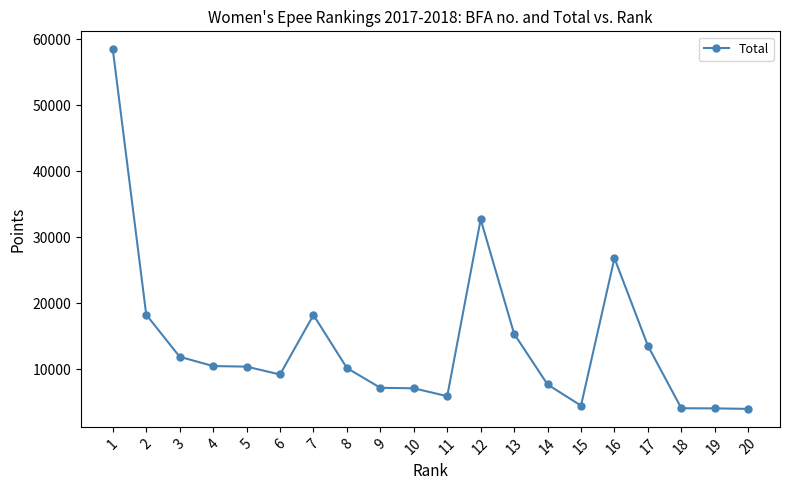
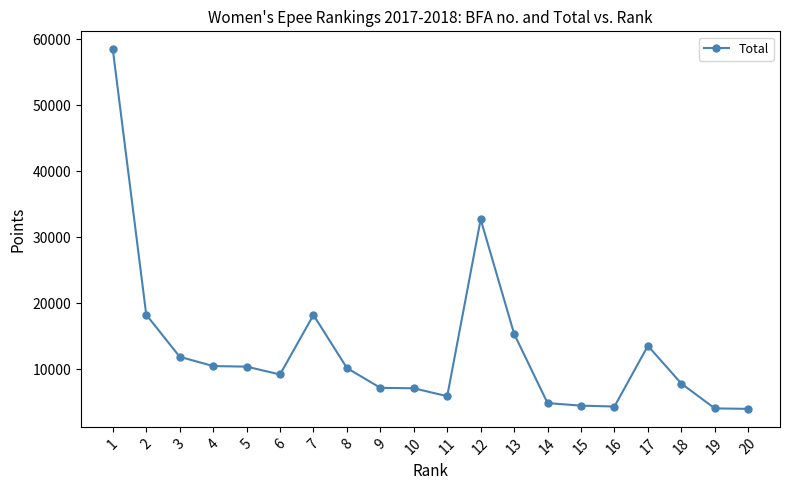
14: 8000 -> 5000
16: 27000 -> 4000
18: 4000 -> 8000
